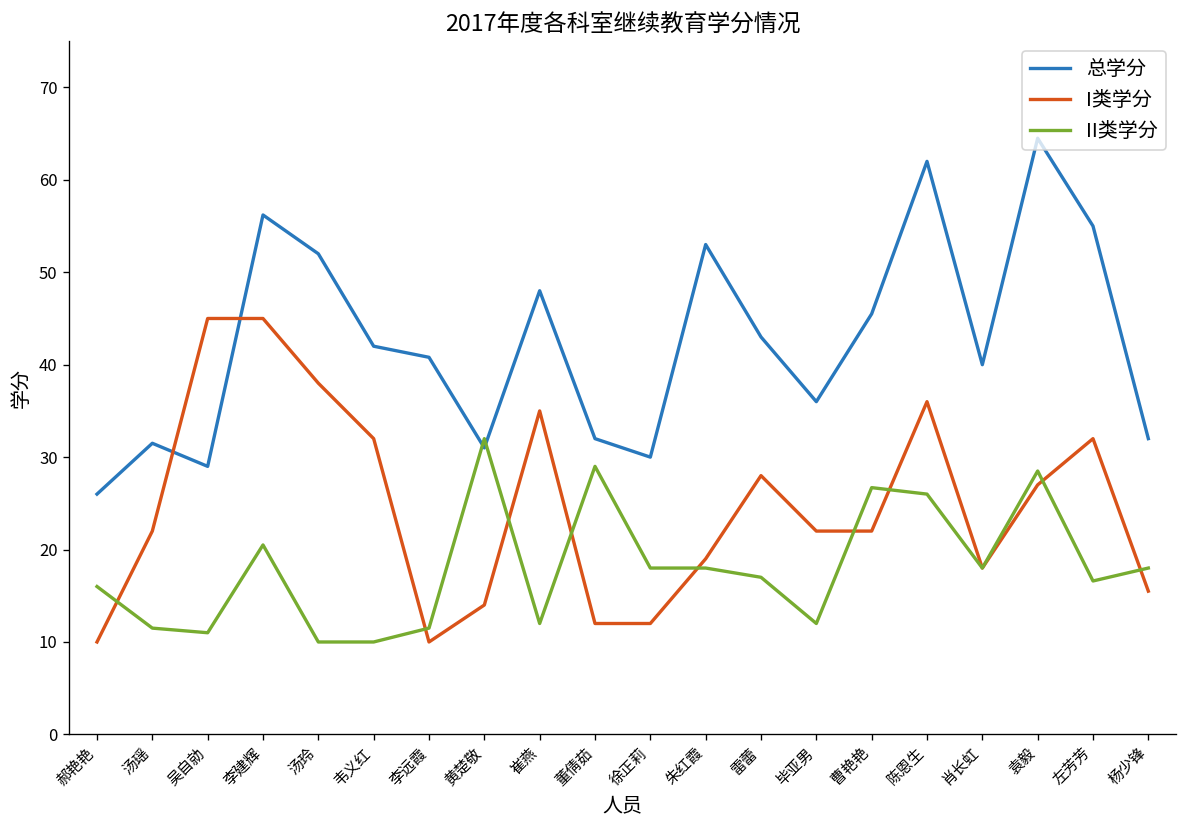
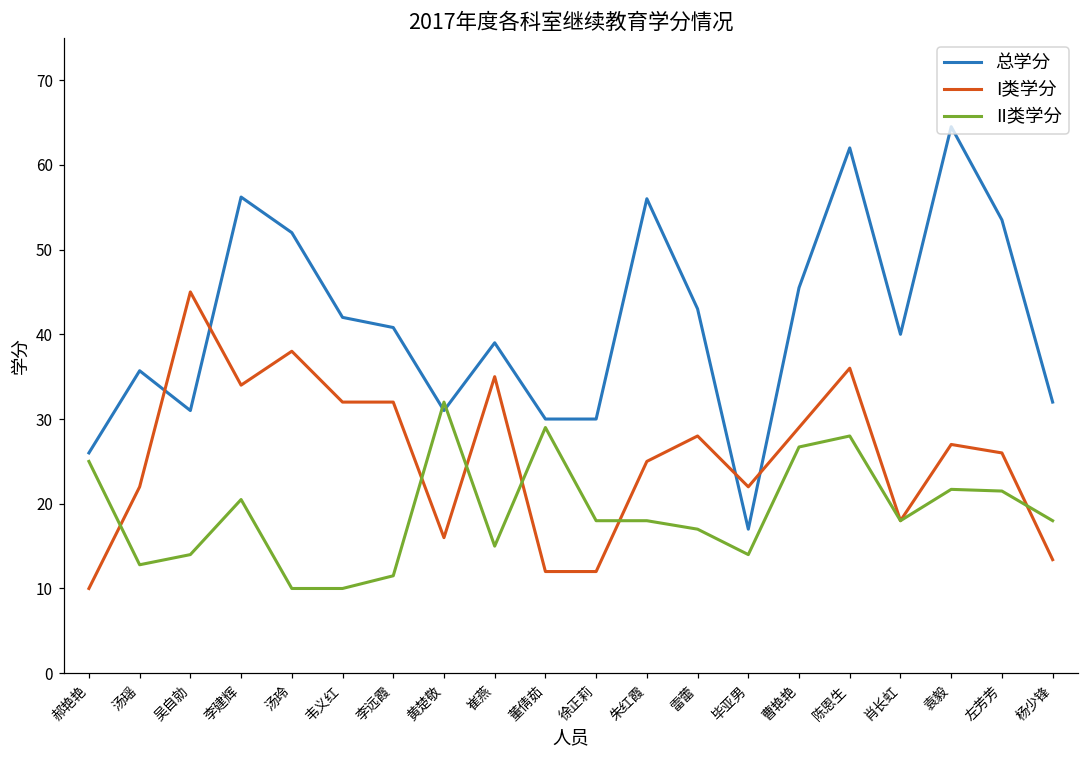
II类学分, 郝艳艳: 16 -> 25
总学分, 汤瑶: 32 -> 36
II类学分, 汤瑶: 12 -> 13
总学分, 吴自勍: 29 -> 31
II类学分, 吴自勍: 11 -> 14
I类学分, 李建辉: 45 -> 34
I类学分, 李远霞: 10 -> 32
I类学分, 黄楚敬: 14 -> 16
总学分, 崔燕: 48 -> 39
II类学分, 崔燕: 12 -> 15
总学分, 董倩茹: 32 -> 30
总学分, 朱红霞: 53 -> 56
I类学分, 朱红霞: 19 -> 25
总学分, 毕亚男: 36 -> 17
II类学分, 毕亚男: 12 -> 14
I类学分, 曹艳艳: 22 -> 29
II类学分, 陈恩生: 26 -> 28
II类学分, 袁毅: 29 -> 22
总学分, 左芳芳: 55 -> 54
I类学分, 左芳芳: 32 -> 26
II类学分, 左芳芳: 17 -> 22
I类学分, 杨少锋: 16 -> 13
